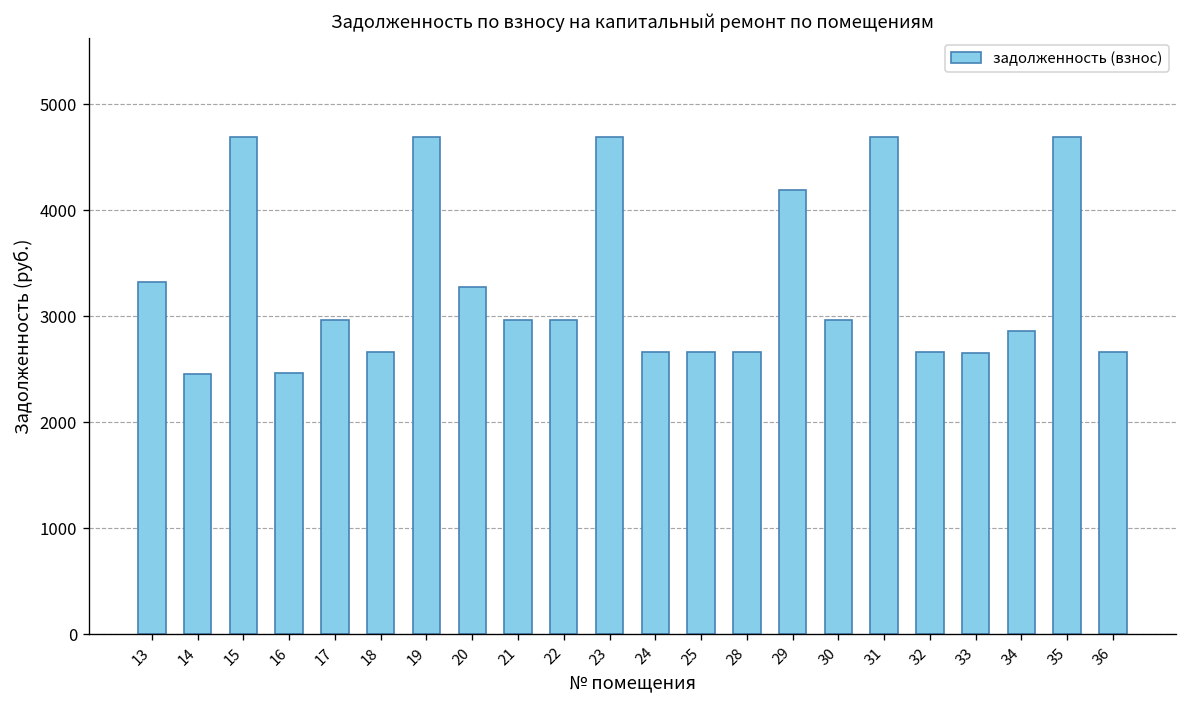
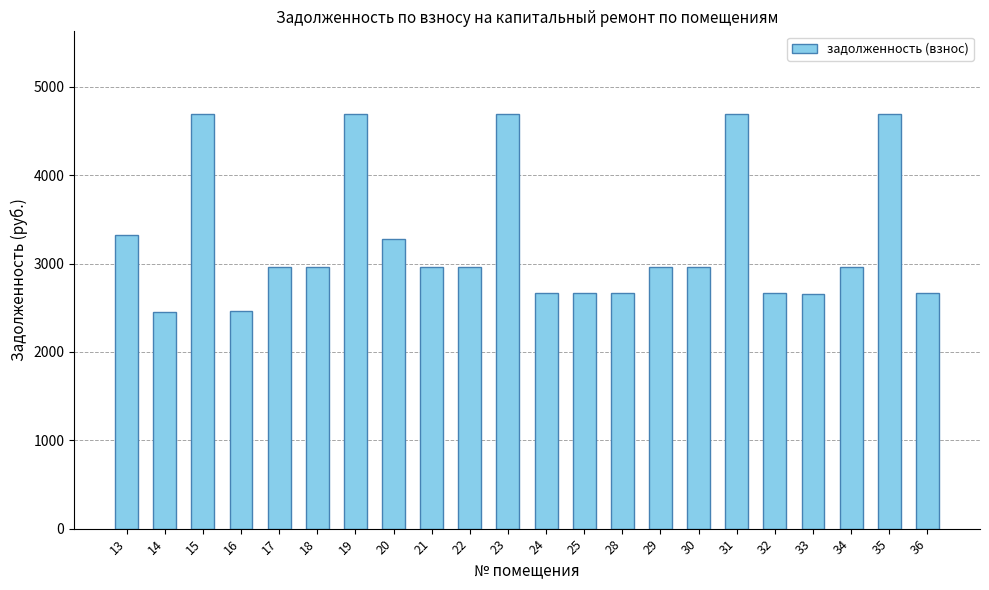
18: 2700 -> 3000
29: 4200 -> 3000
34: 2900 -> 3000
